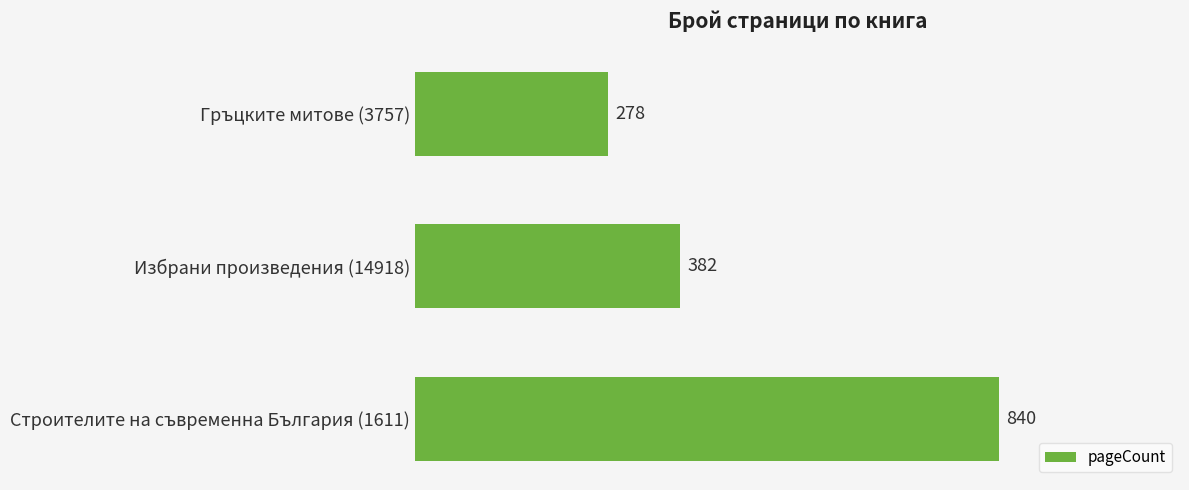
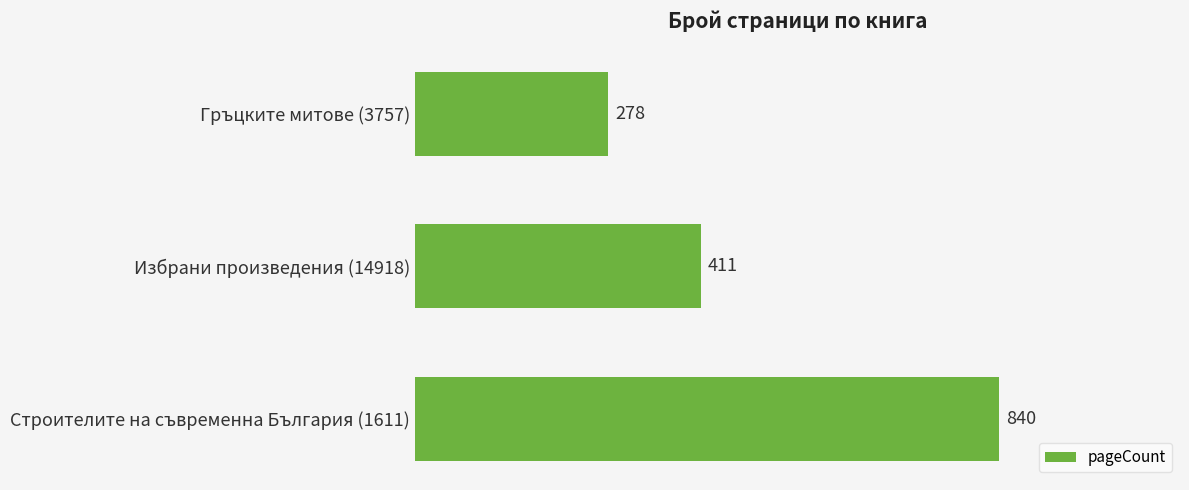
Избрани произведения (14918): 382 -> 411
